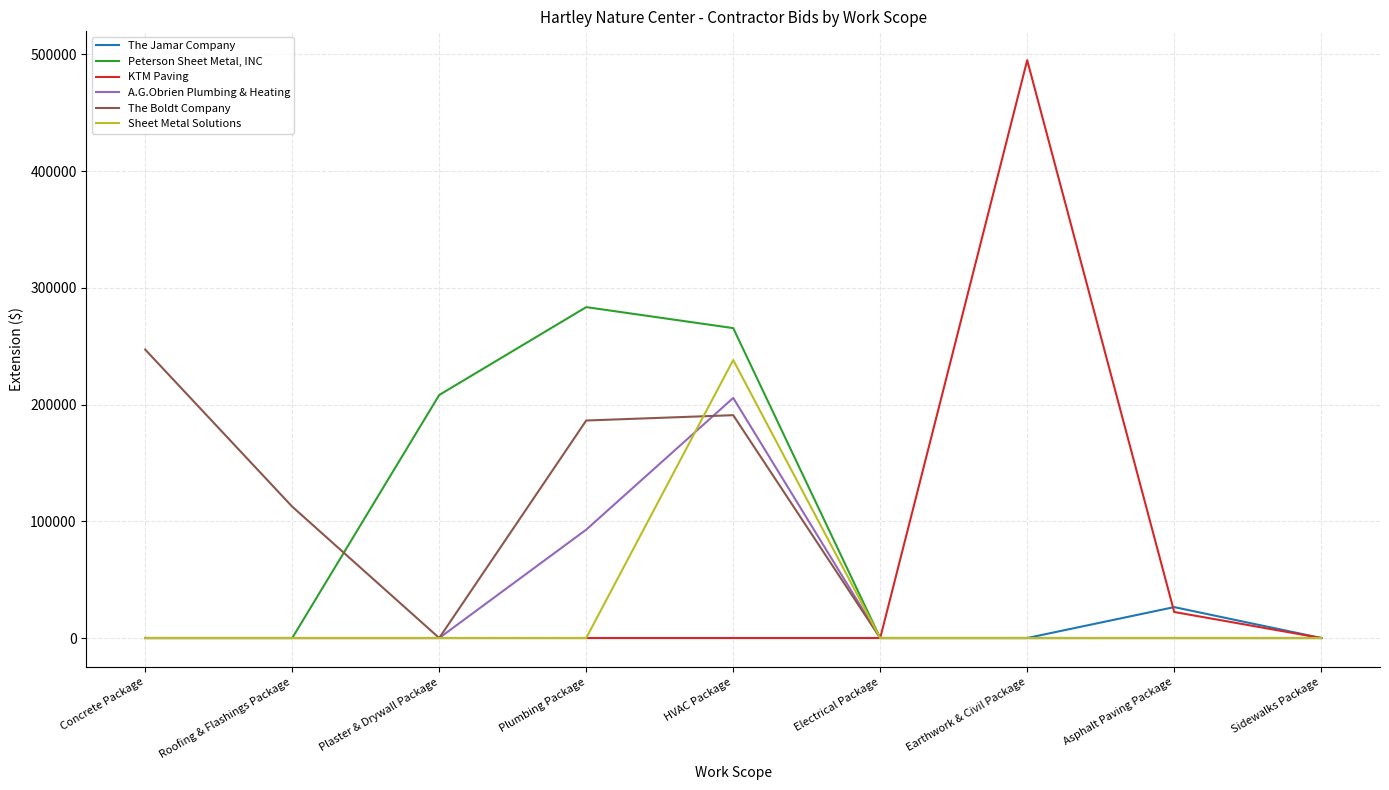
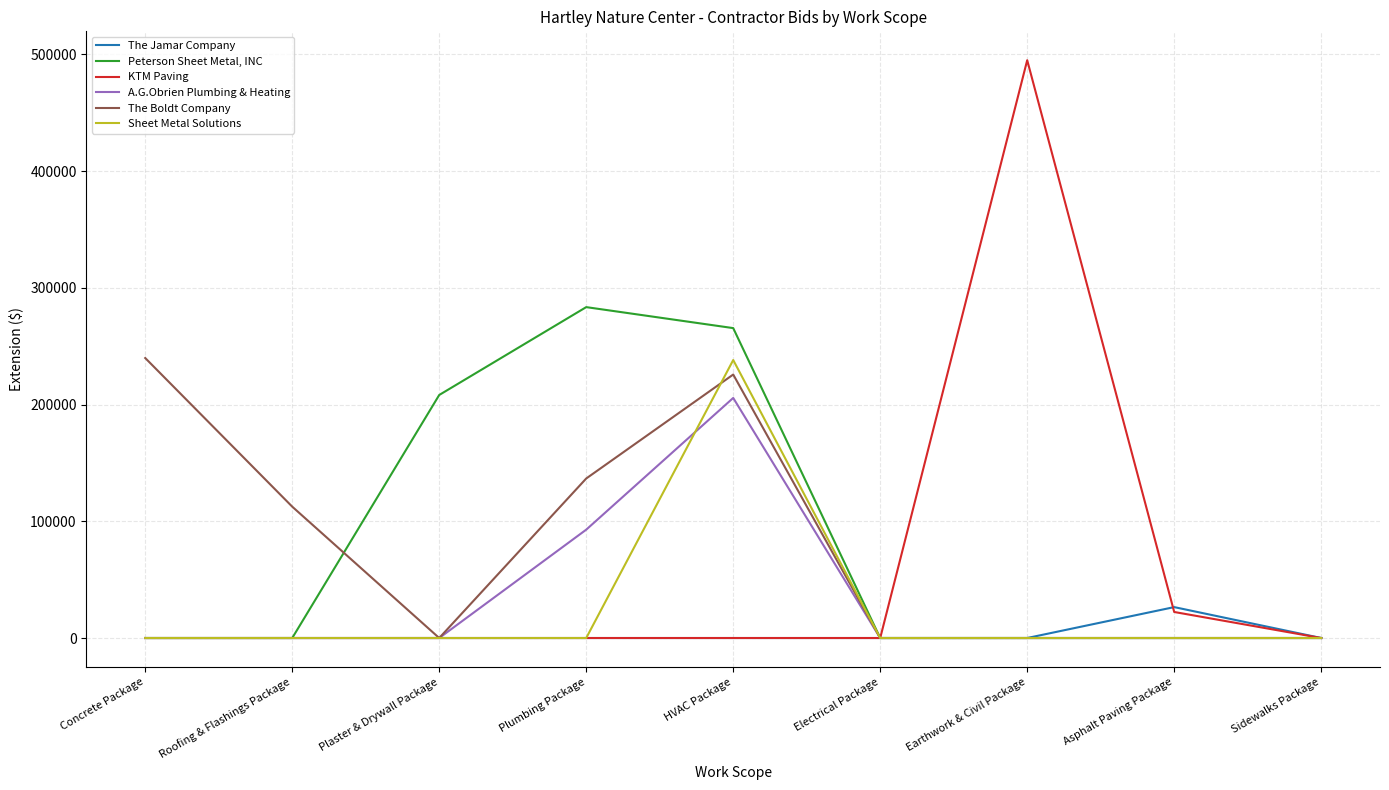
The Boldt Company, Concrete Package: 247000 -> 240000
The Boldt Company, Plumbing Package: 186000 -> 137000
The Boldt Company, HVAC Package: 191000 -> 226000
